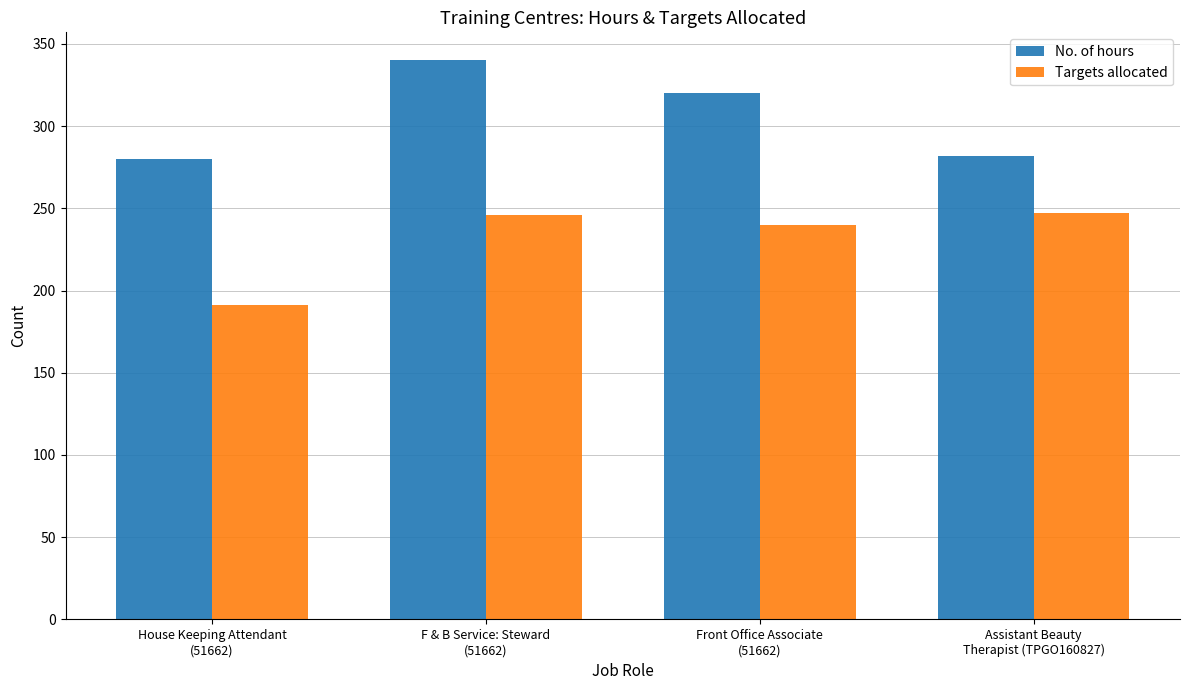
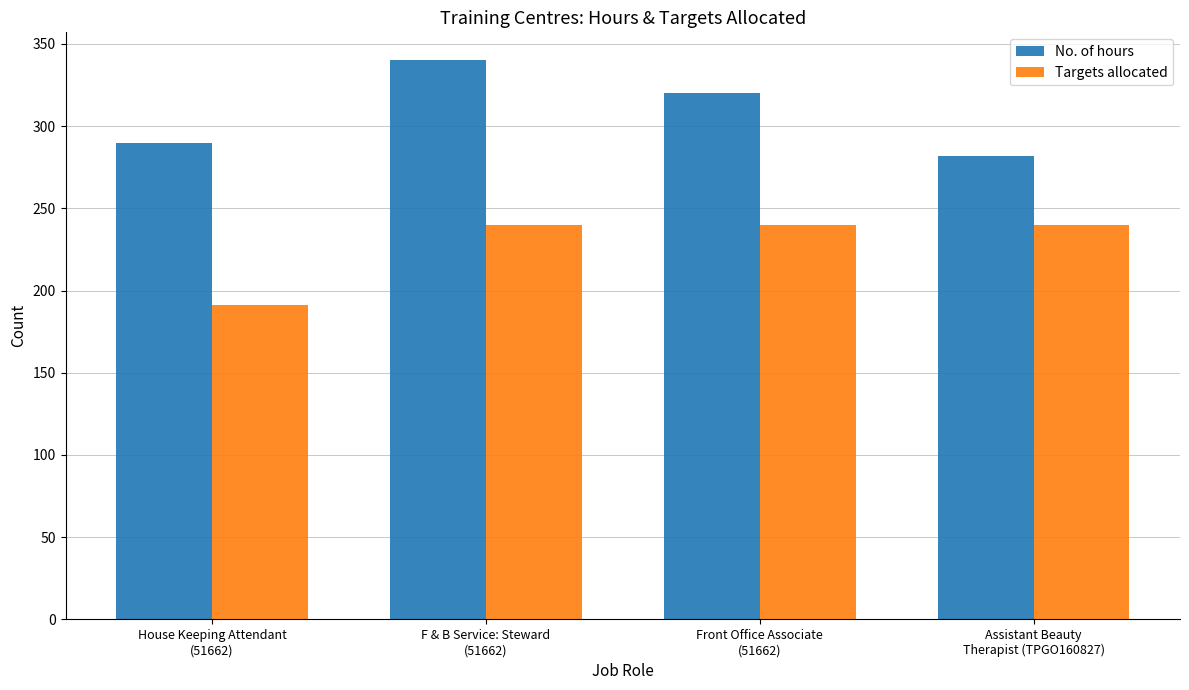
No. of hours, House Keeping Attendant (51662): 280 -> 290
Targets allocated, F & B Service: Steward (51662): 246 -> 240
Targets allocated, Assistant Beauty Therapist (TPGO160827): 247 -> 240
